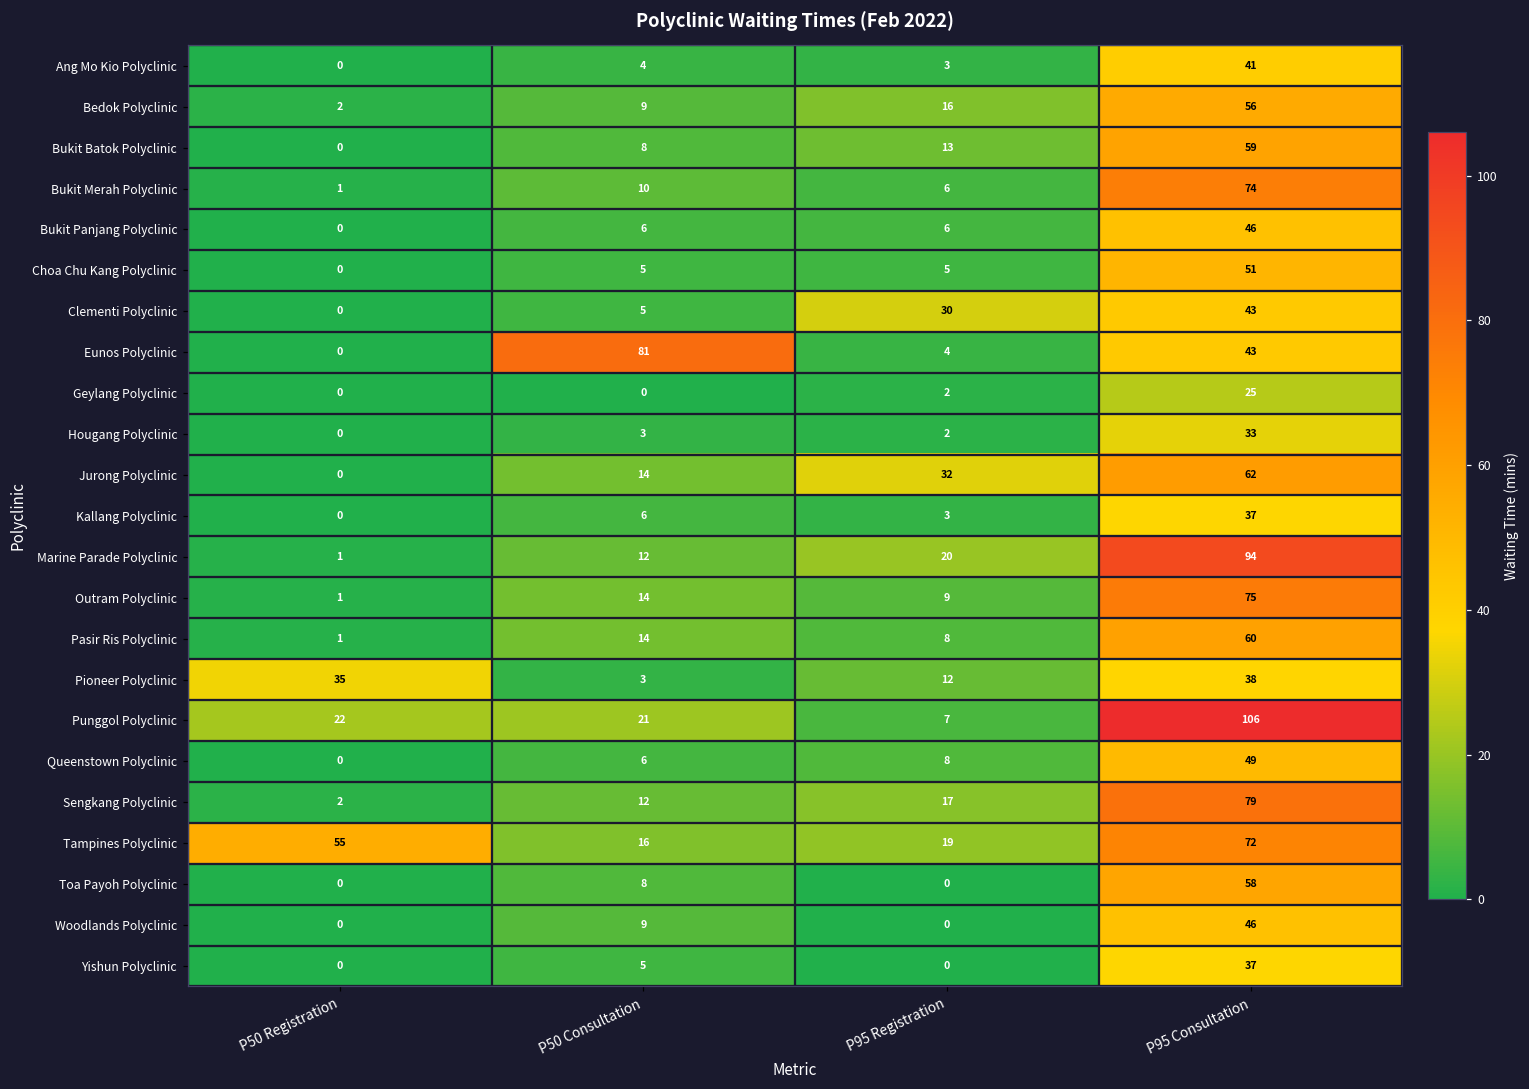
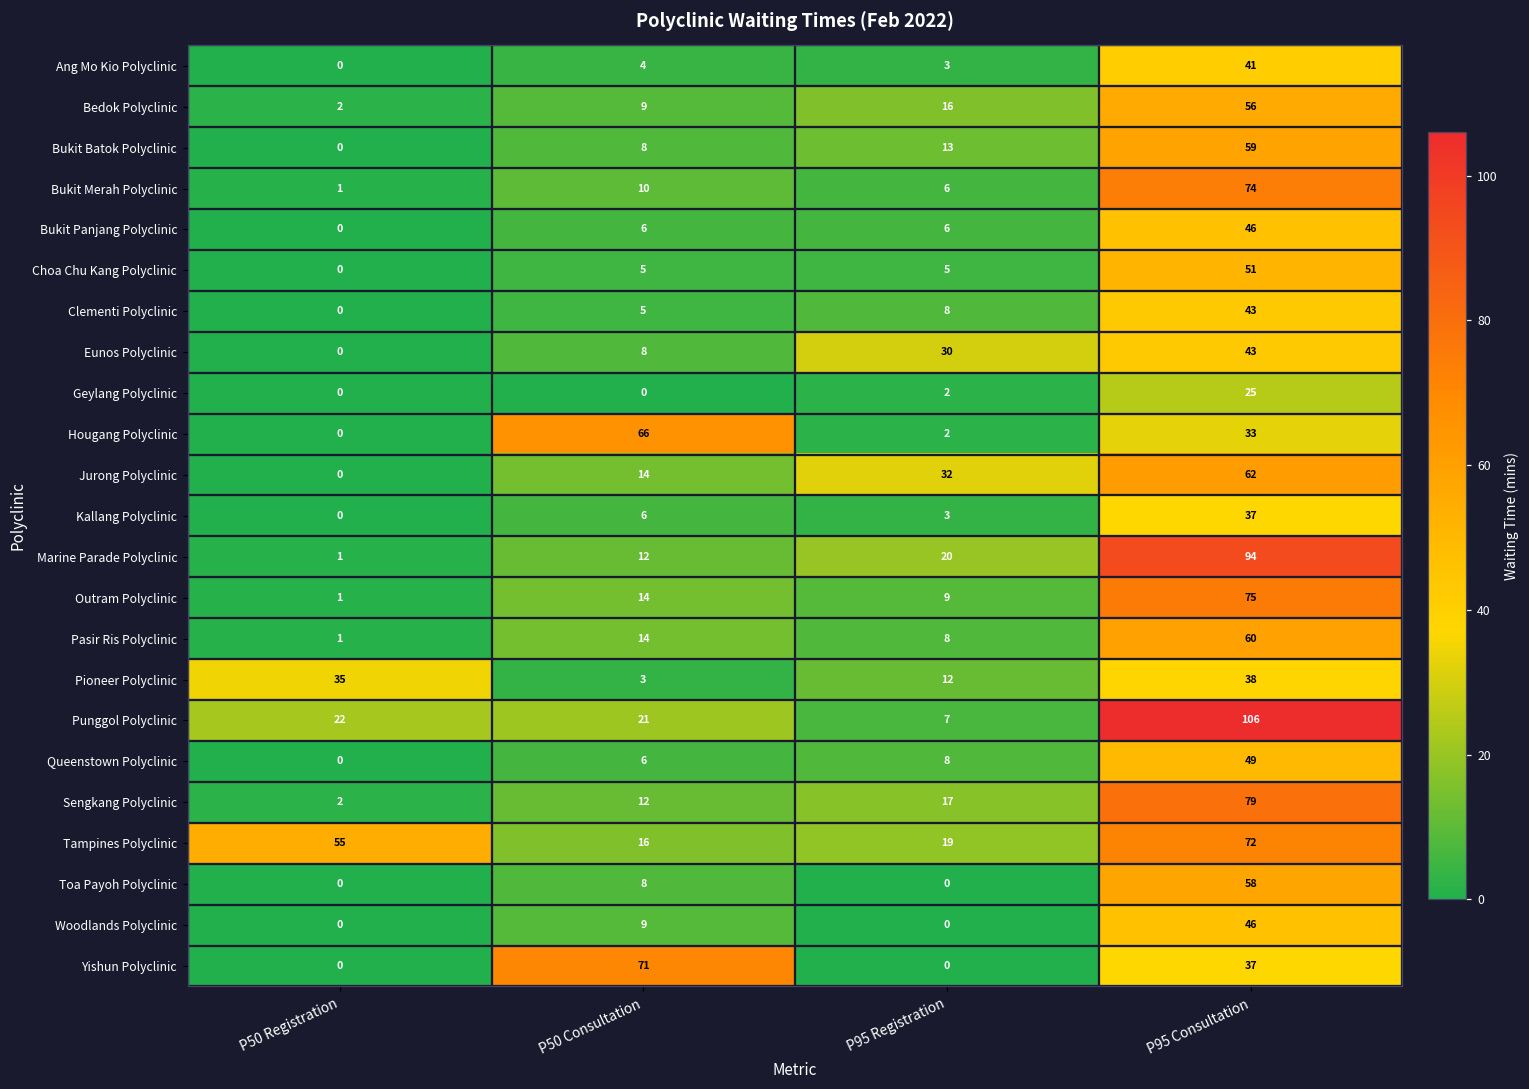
Clementi Polyclinic, P95 Registration: 30 -> 8
Eunos Polyclinic, P50 Consultation: 81 -> 8
Eunos Polyclinic, P95 Registration: 4 -> 30
Hougang Polyclinic, P50 Consultation: 3 -> 66
Yishun Polyclinic, P50 Consultation: 5 -> 71
